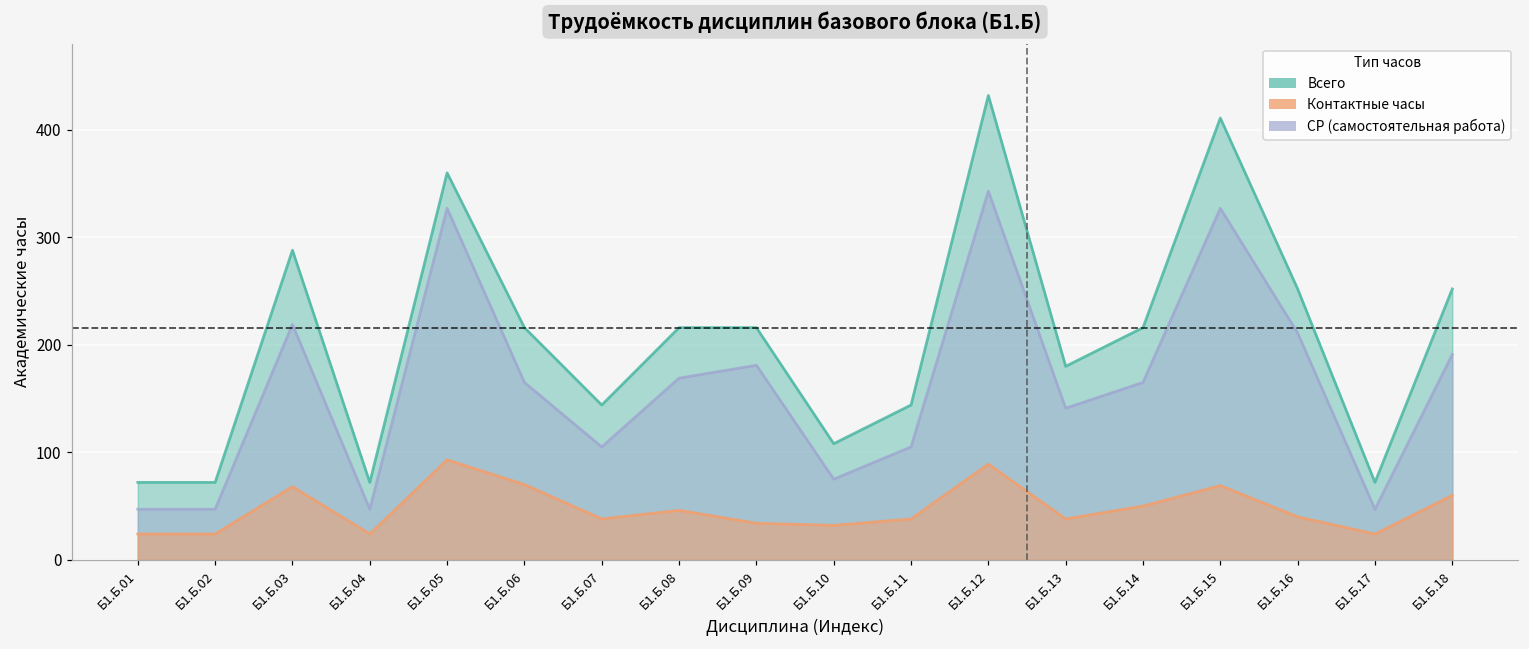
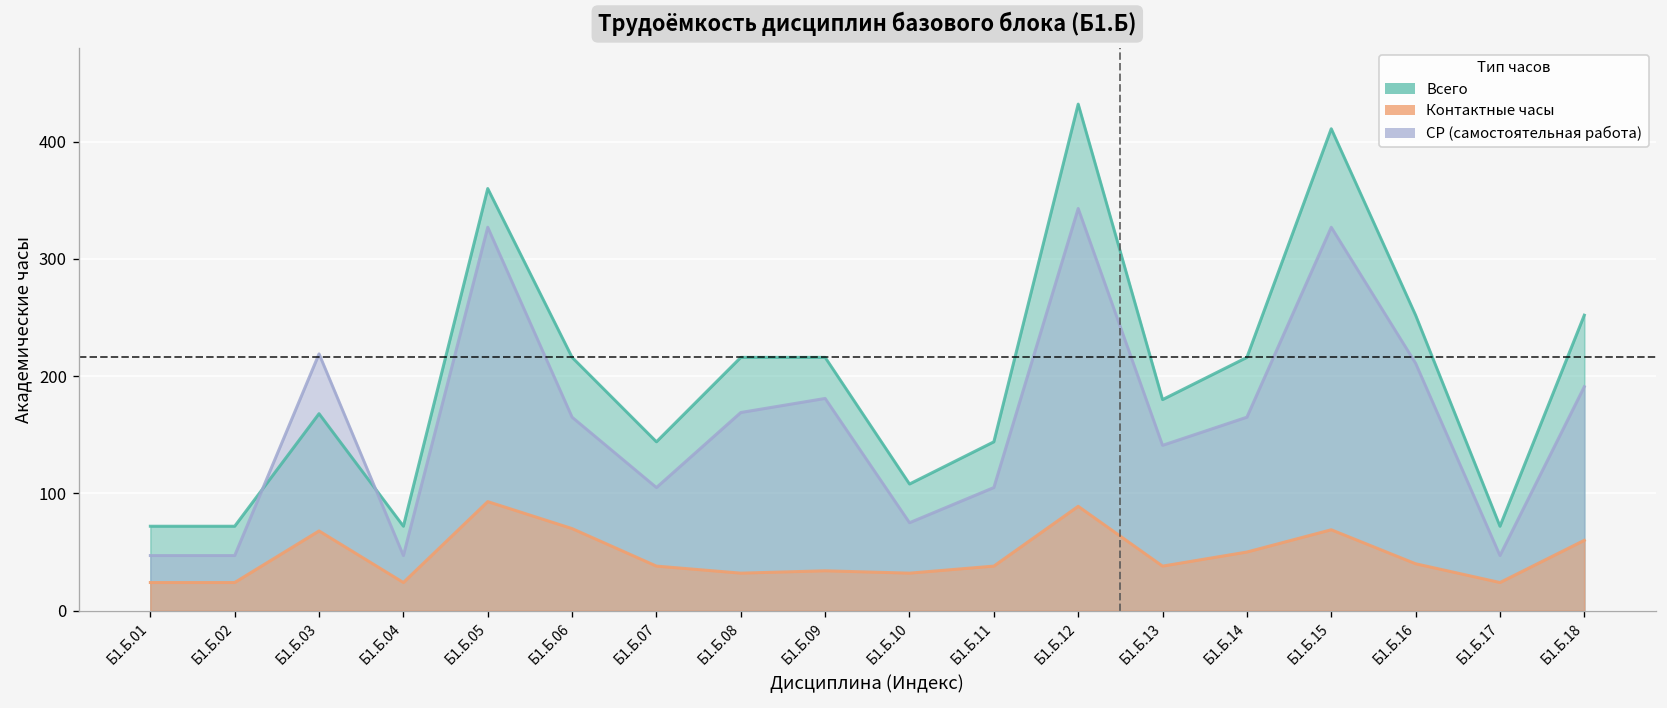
Всего, Б1.Б.03: 290 -> 170
Контактные часы, Б1.Б.08: 50 -> 30
